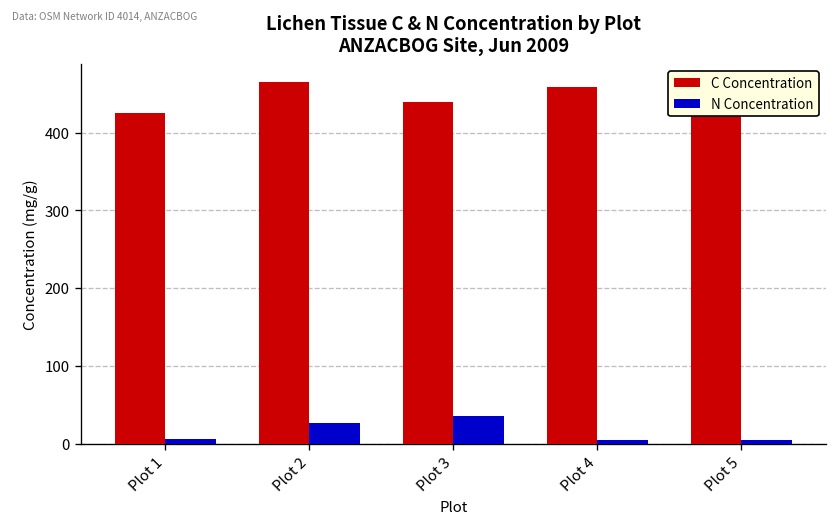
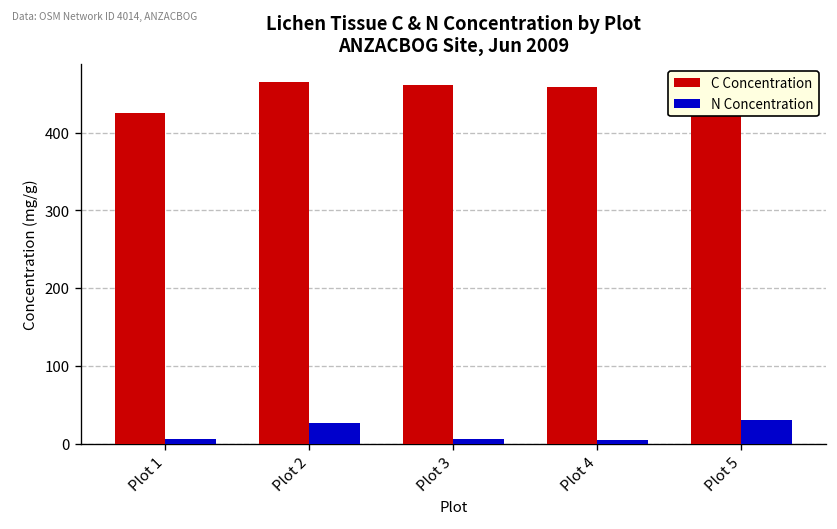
C Concentration, Plot 3: 440 -> 460
N Concentration, Plot 3: 40 -> 10
N Concentration, Plot 5: 10 -> 30
